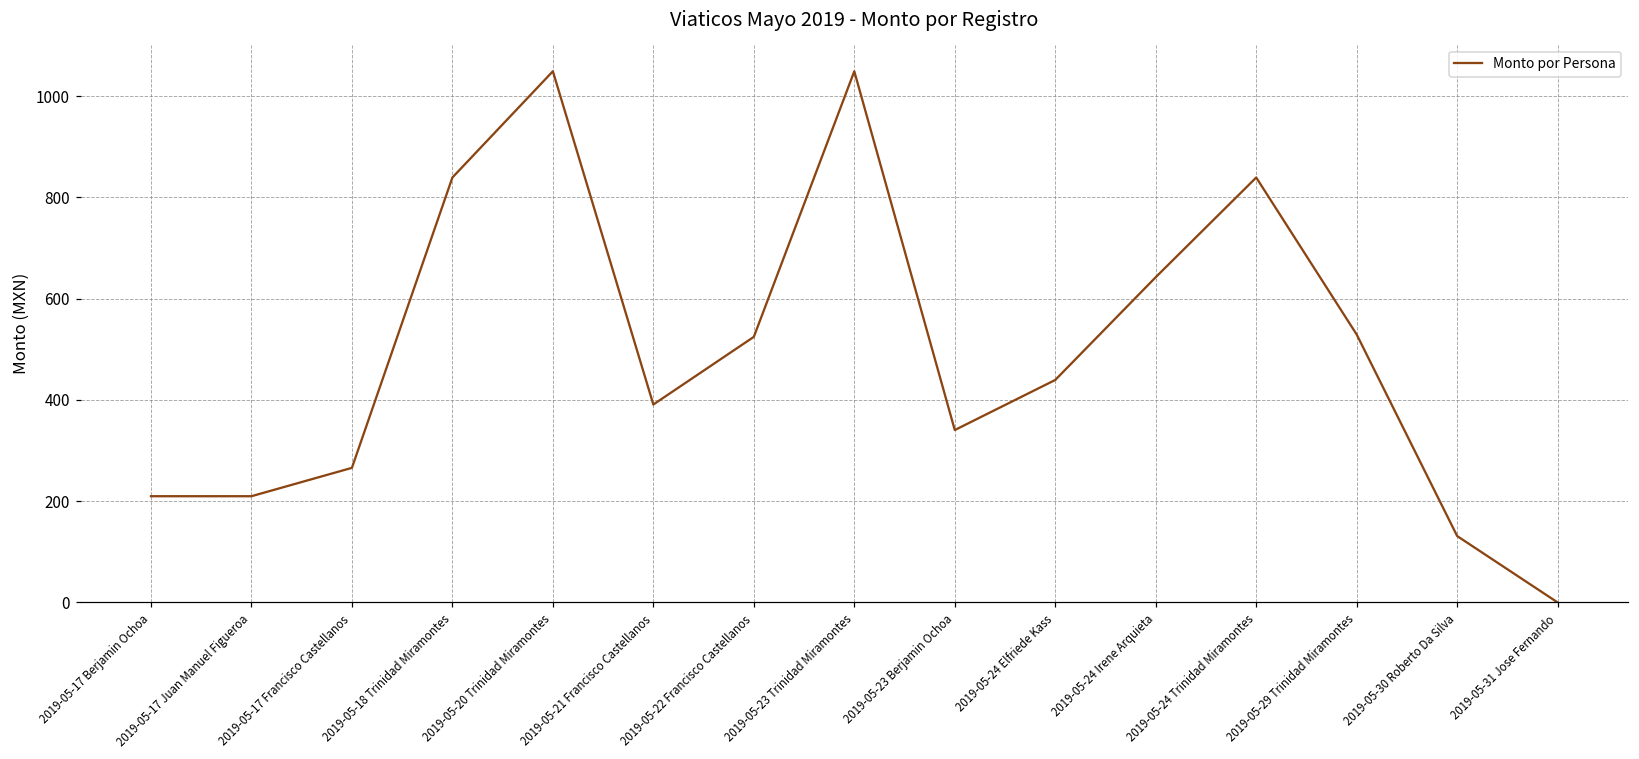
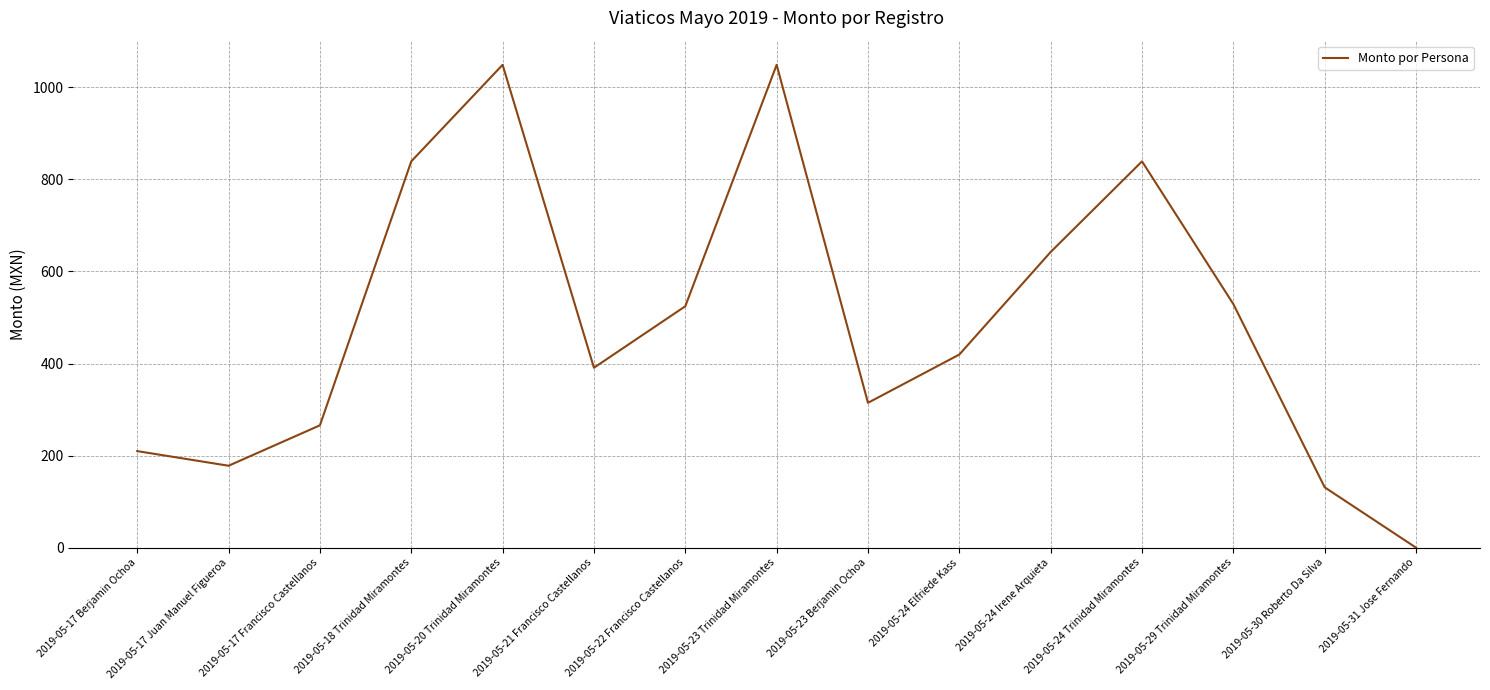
2019-05-17 Juan Manuel Figueroa: 210 -> 180
2019-05-23 Berjamin Ochoa: 340 -> 310
2019-05-24 Elfriede Kass: 440 -> 420
